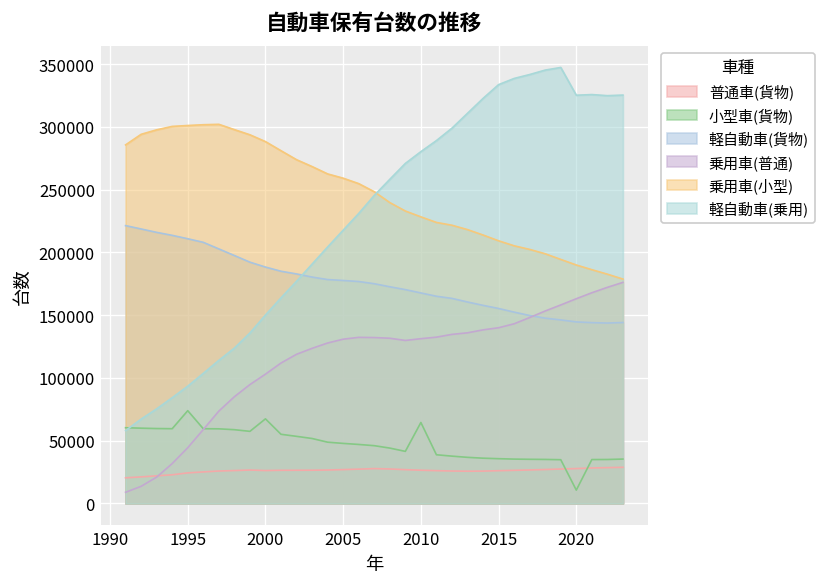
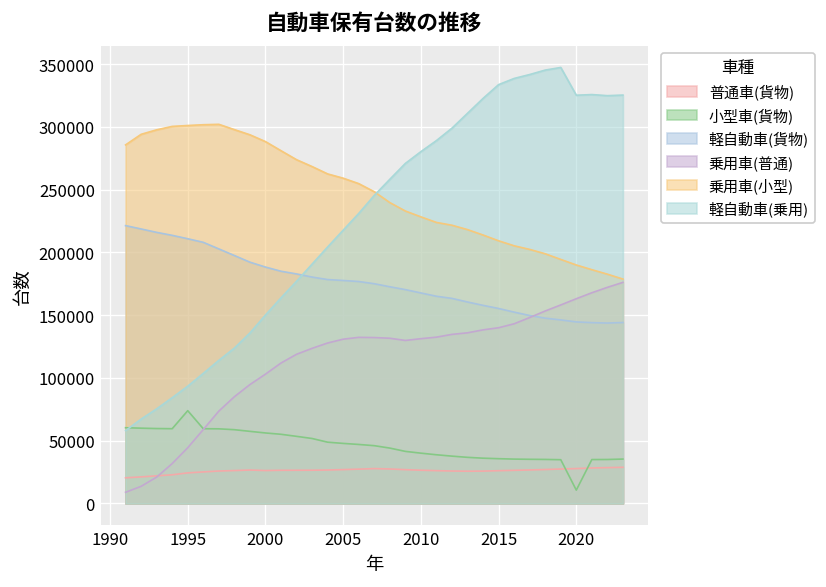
小型車(貨物), 2000: 67000 -> 56000
小型車(貨物), 2010: 65000 -> 40000
